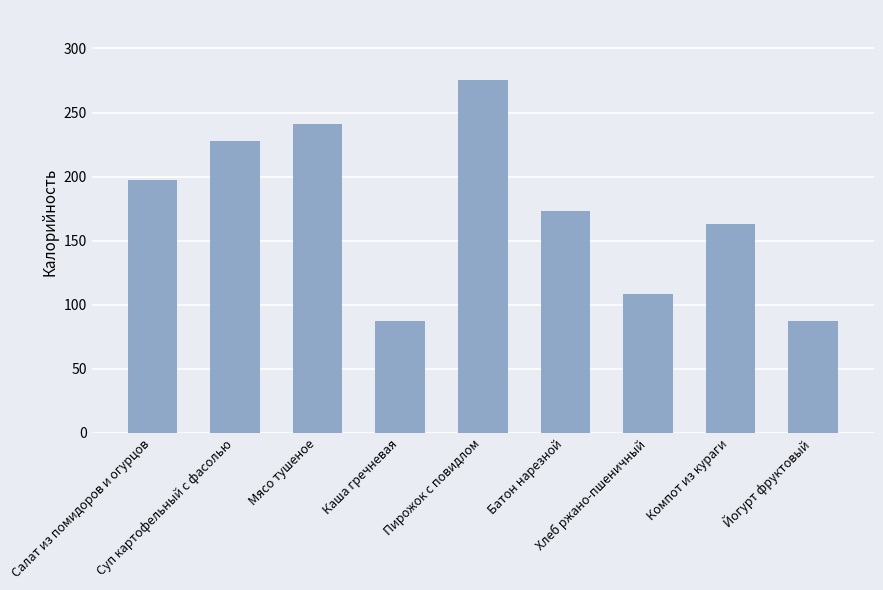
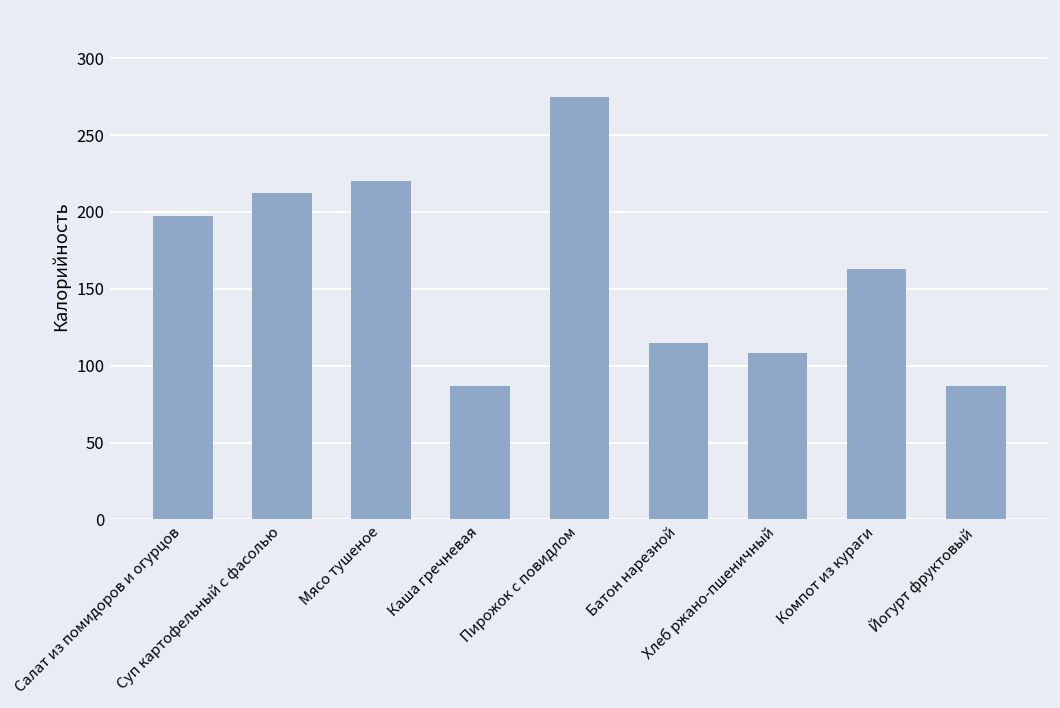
Суп картофельный с фасолью: 228 -> 212
Мясо тушеное: 241 -> 220
Батон нарезной: 173 -> 115
